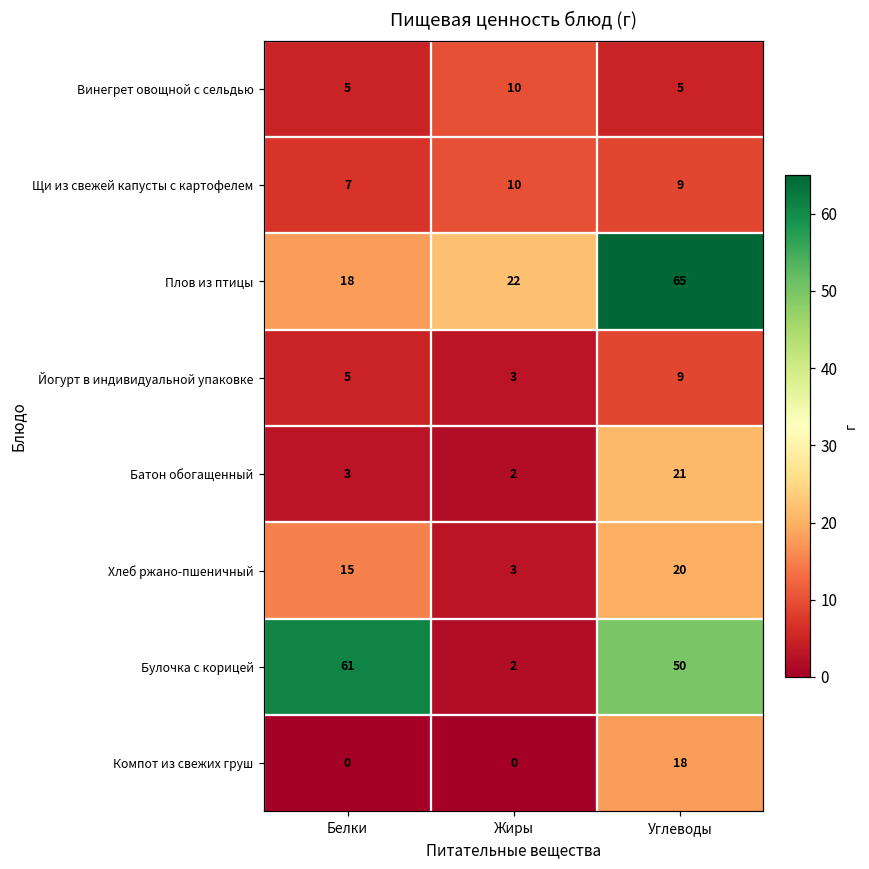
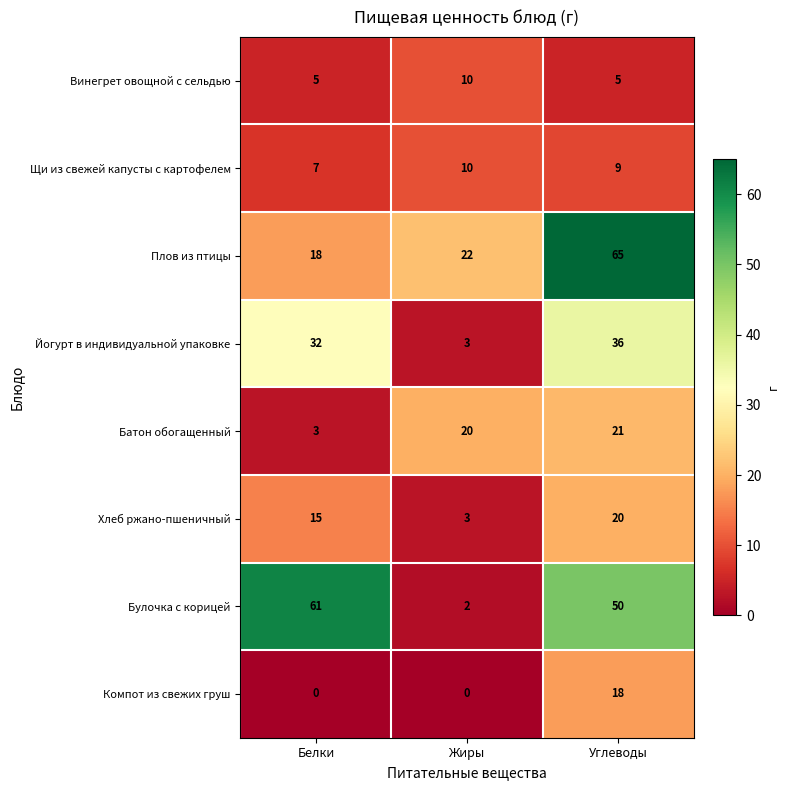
Йогурт в индивидуальной упаковке, Белки: 5 -> 32
Йогурт в индивидуальной упаковке, Углеводы: 9 -> 36
Батон обогащенный, Жиры: 2 -> 20
